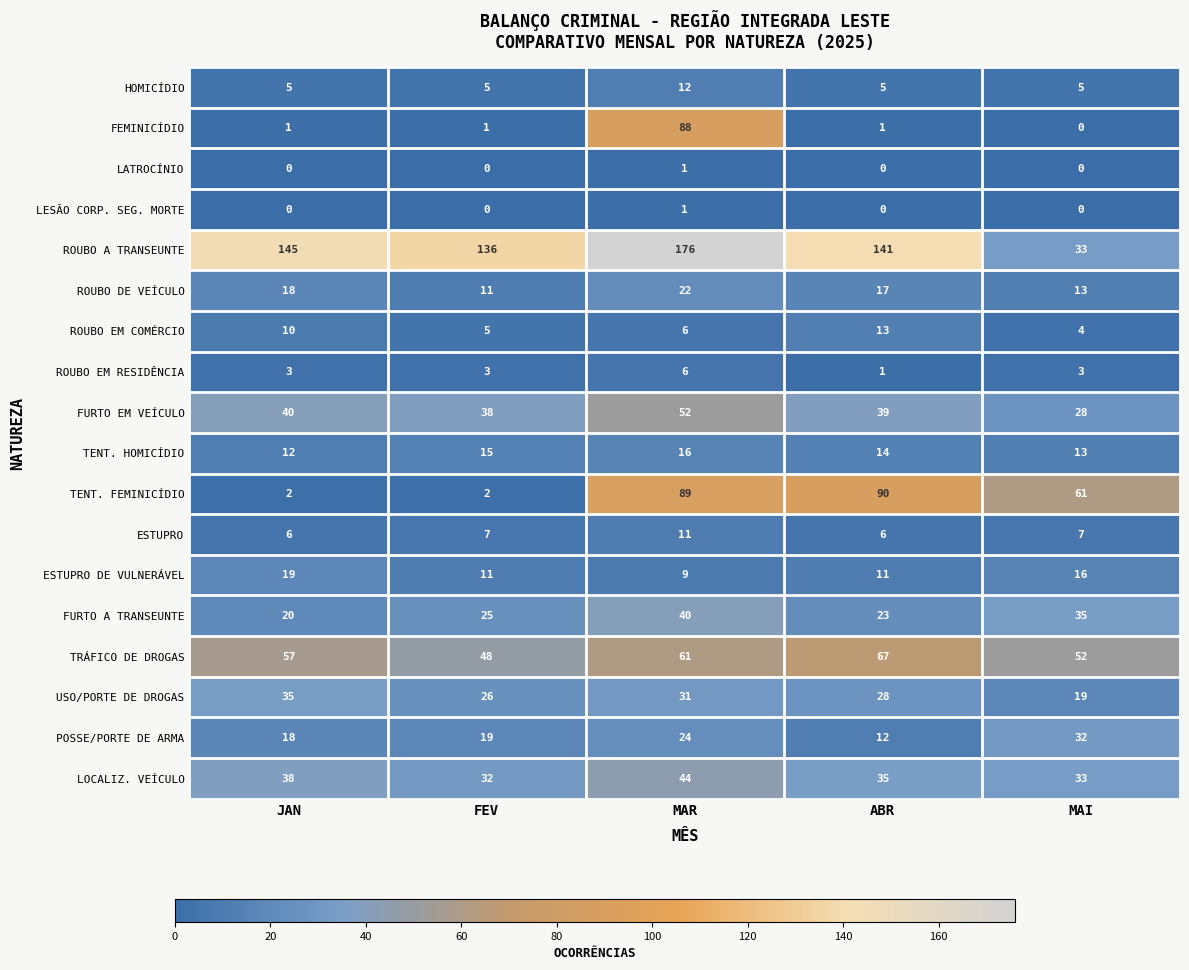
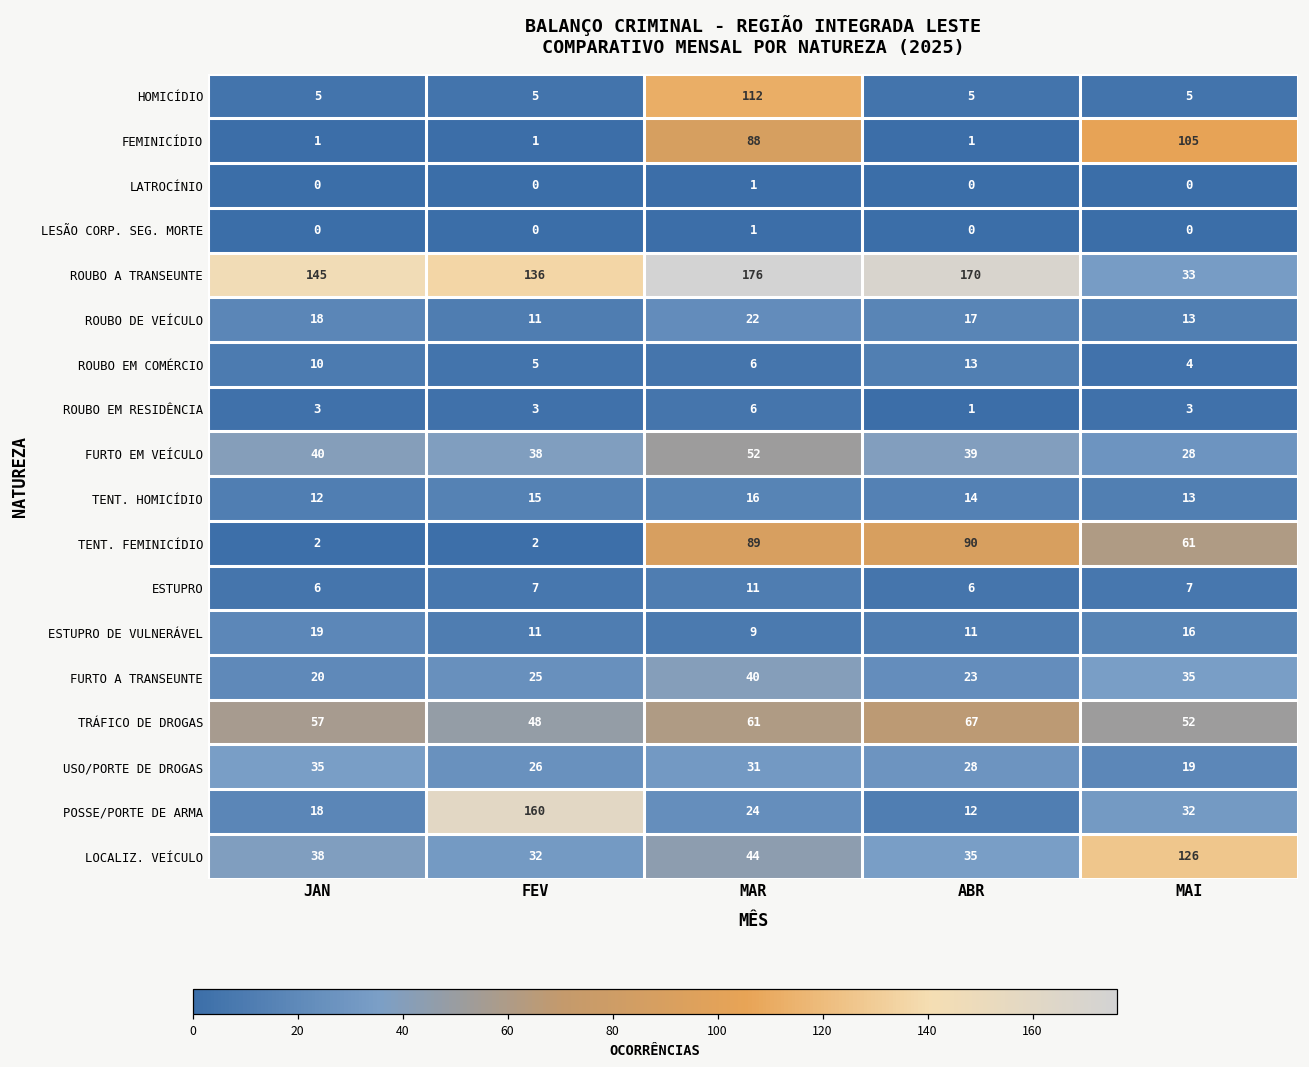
HOMICÍDIO, MAR: 12 -> 112
FEMINICÍDIO, MAI: 0 -> 105
ROUBO A TRANSEUNTE, ABR: 141 -> 170
POSSE/PORTE DE ARMA, FEV: 19 -> 160
LOCALIZ. VEÍCULO, MAI: 33 -> 126
